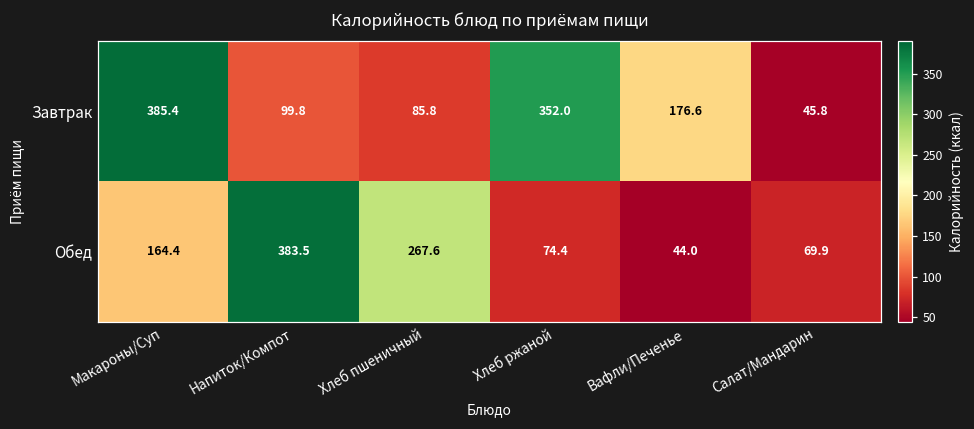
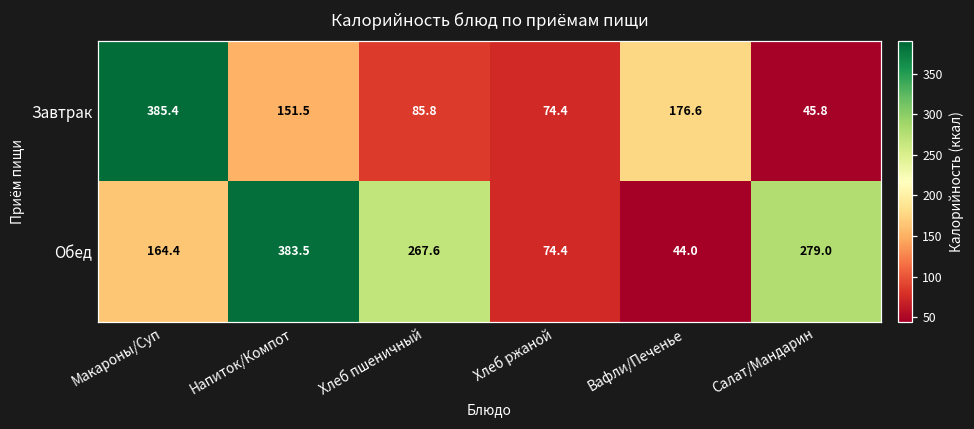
Завтрак, Напиток/Компот: 99.8 -> 151.5
Завтрак, Хлеб ржаной: 352.0 -> 74.4
Обед, Салат/Мандарин: 69.9 -> 279.0
